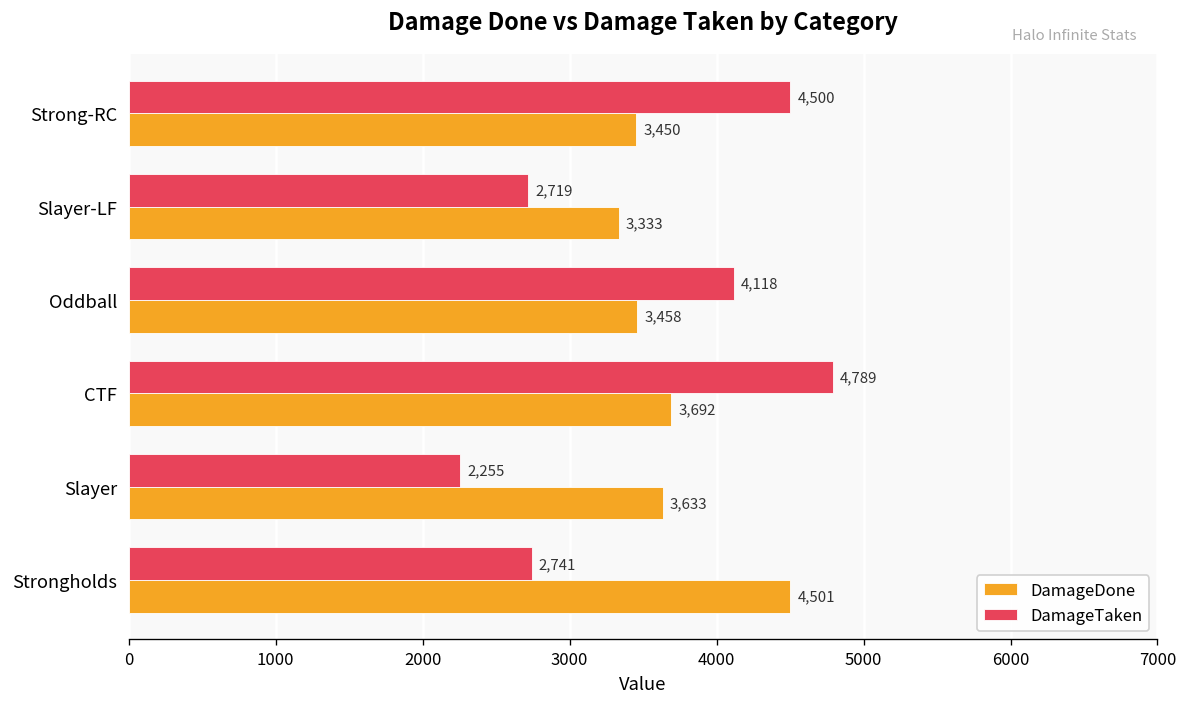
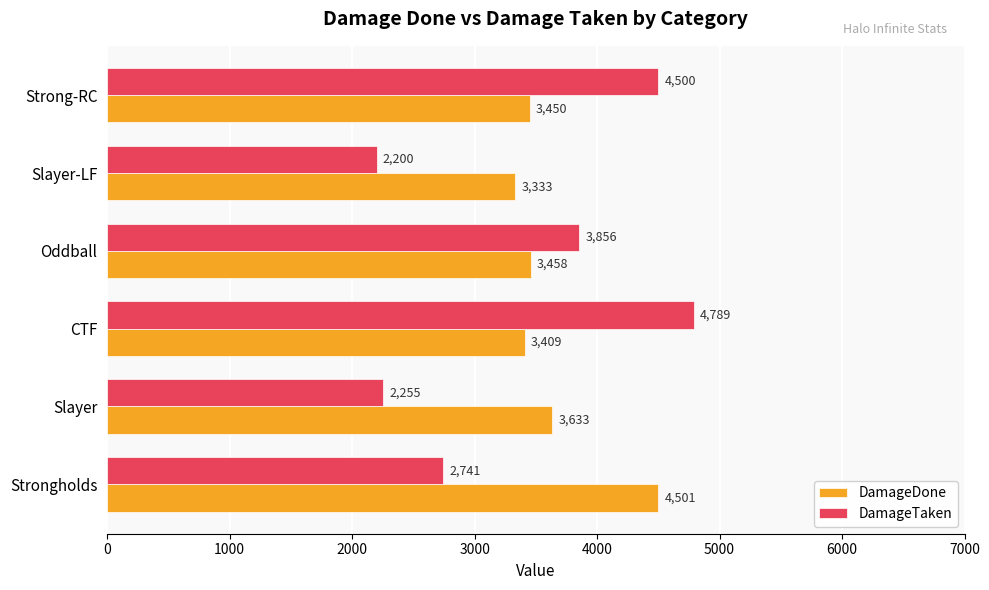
DamageTaken, Slayer-LF: 2,719 -> 2,200
DamageTaken, Oddball: 4,118 -> 3,856
DamageDone, CTF: 3,692 -> 3,409
